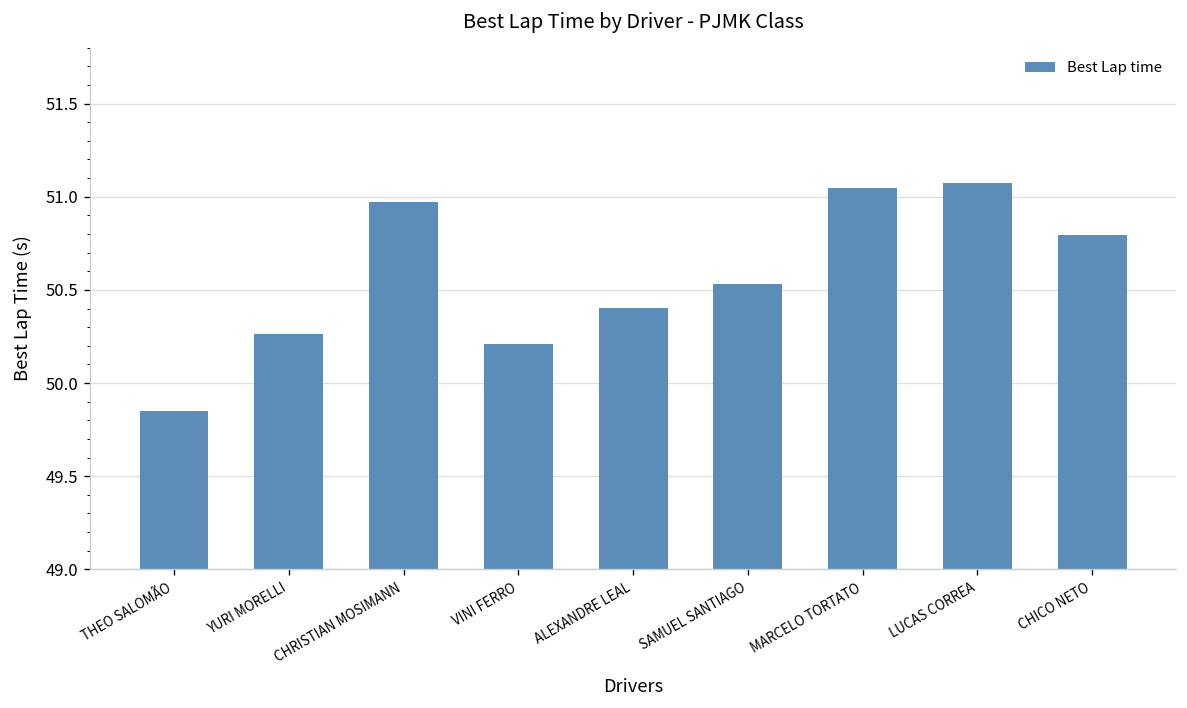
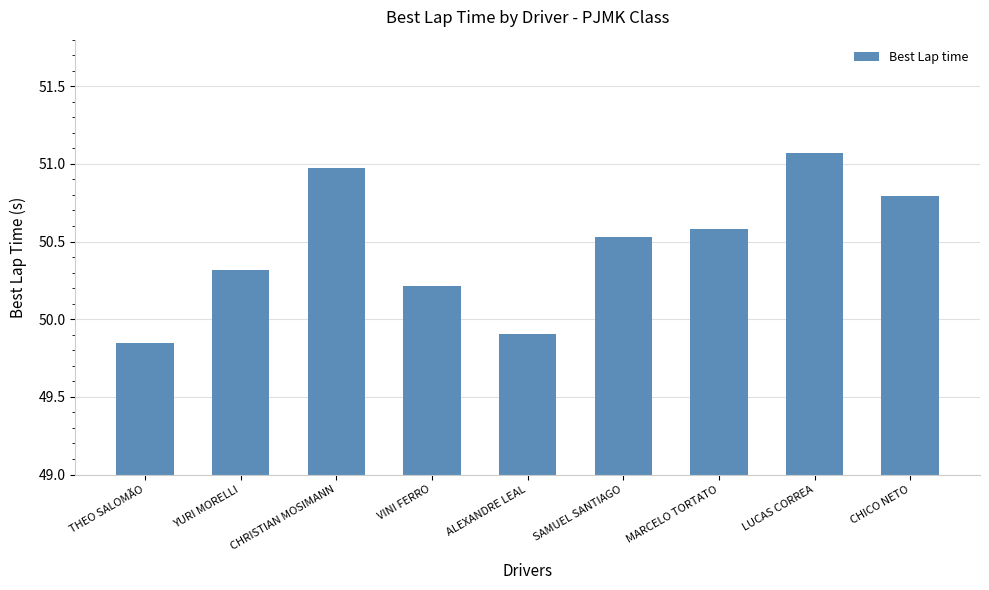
YURI MORELLI: 50.26 -> 50.32
ALEXANDRE LEAL: 50.40 -> 49.90
MARCELO TORTATO: 51.04 -> 50.58
